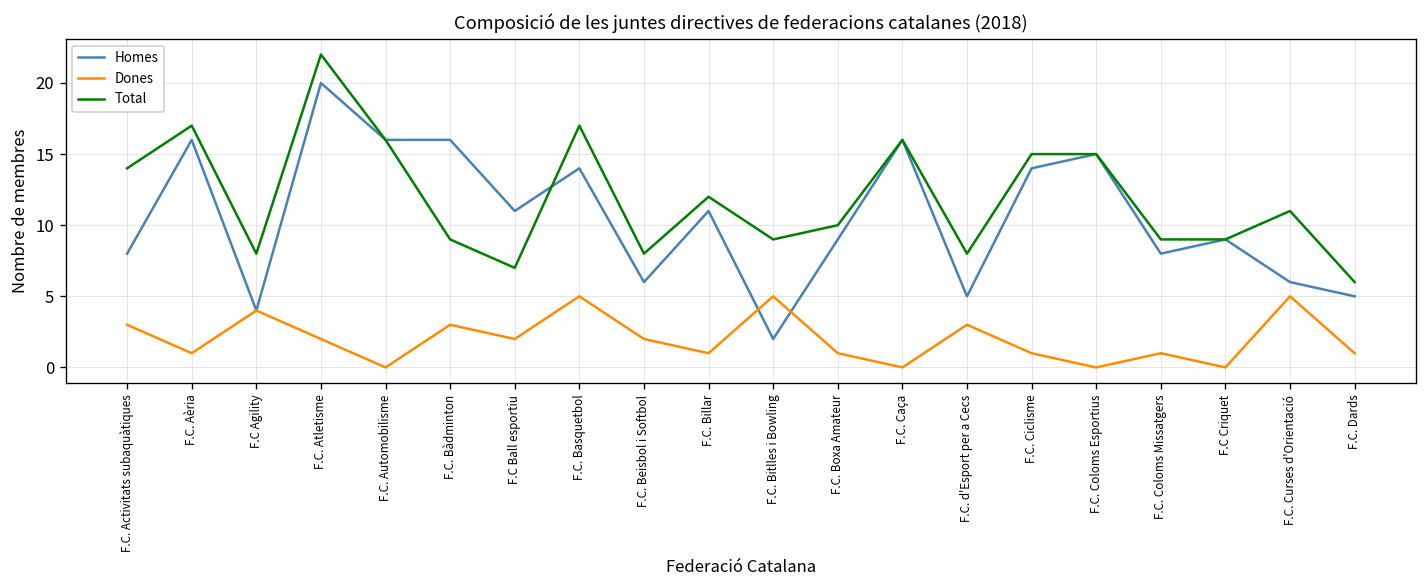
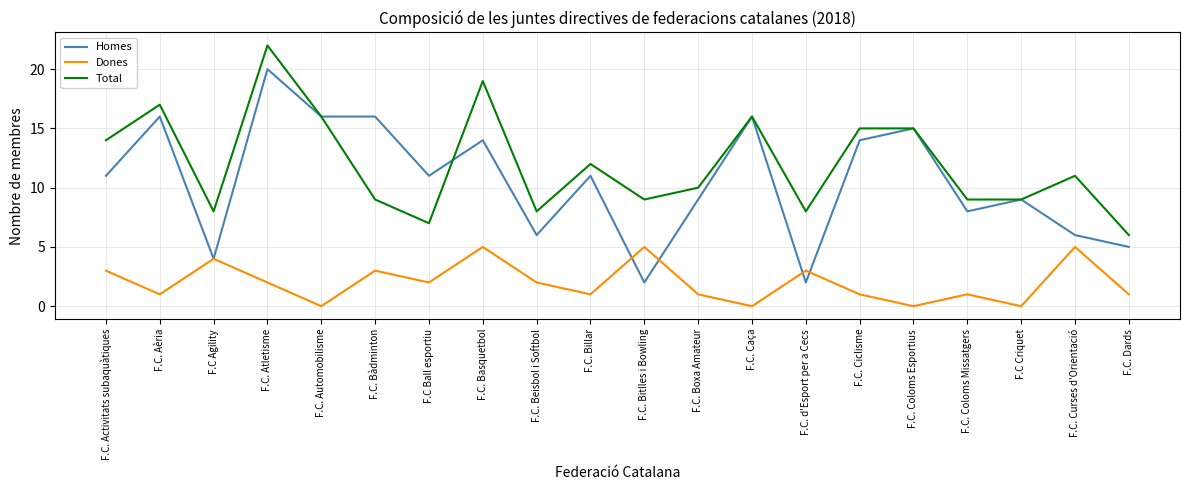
Homes, F.C. Activitats subaquàtiques: 8 -> 11
Total, F.C. Basquetbol: 17 -> 19
Homes, F.C. d'Esport per a Cecs: 5 -> 2
